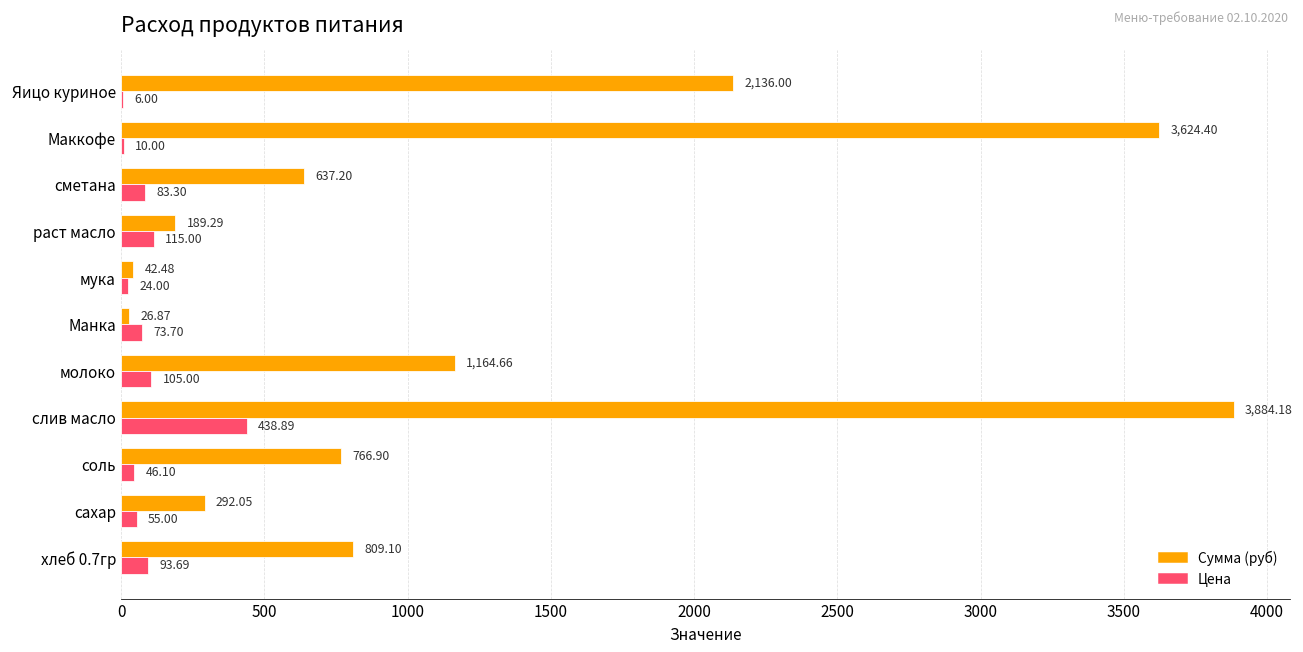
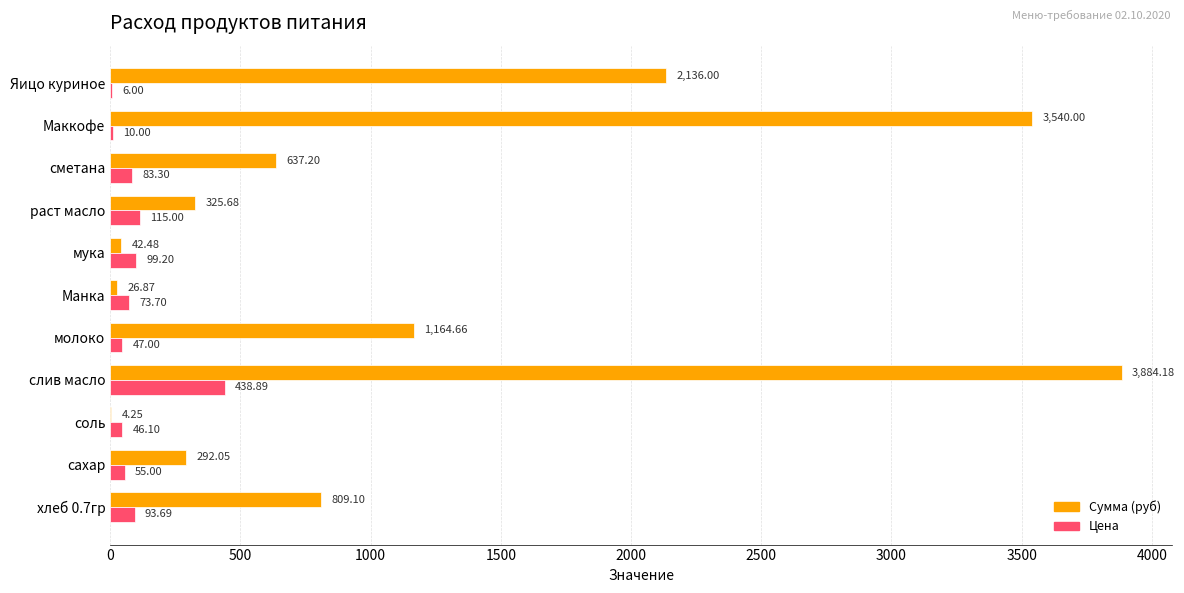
Сумма (руб), Маккофе: 3,624.40 -> 3,540.00
Сумма (руб), раст масло: 189.29 -> 325.68
Цена, мука: 24.00 -> 99.20
Цена, молоко: 105.00 -> 47.00
Сумма (руб), соль: 766.90 -> 4.25
